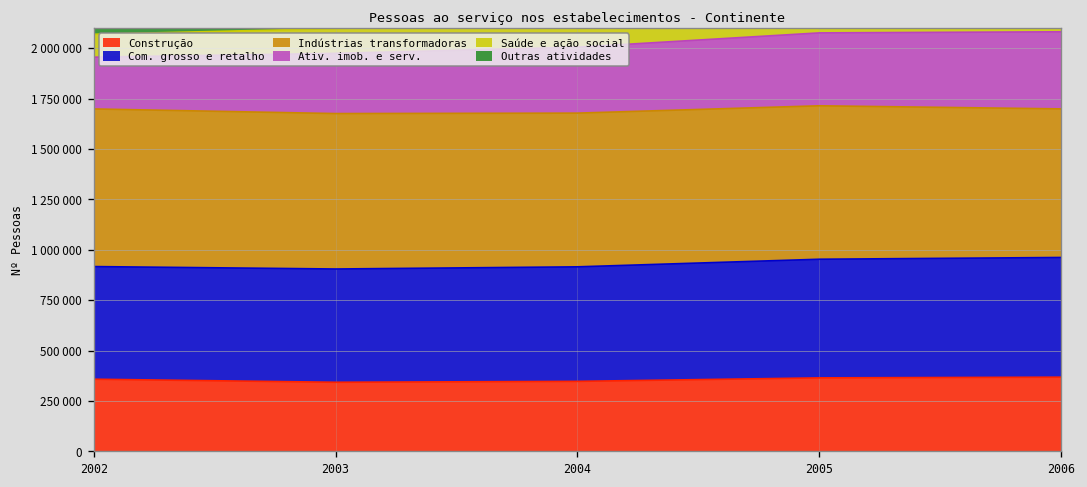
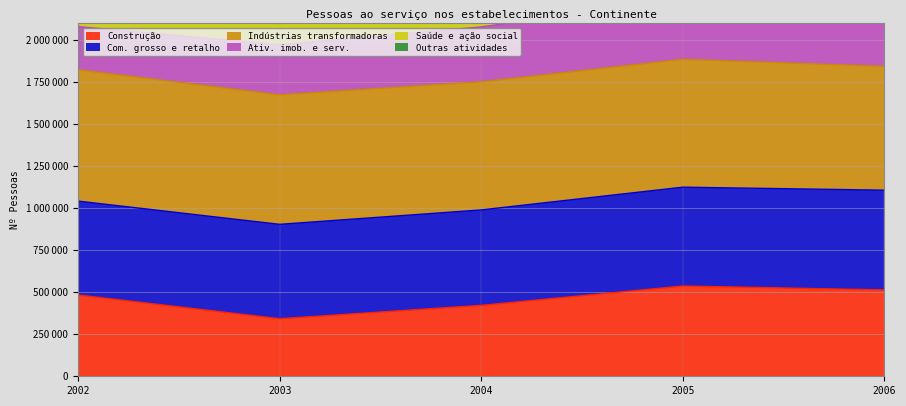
Construção, 2002: 360000 -> 480000
Construção, 2004: 350000 -> 420000
Construção, 2005: 360000 -> 540000
Construção, 2006: 370000 -> 510000
